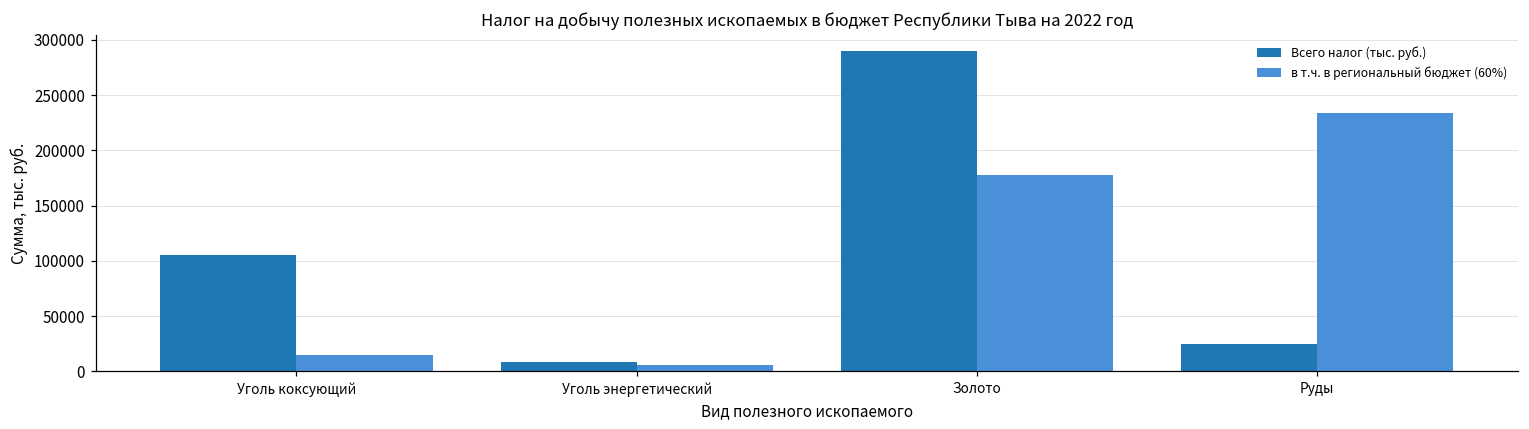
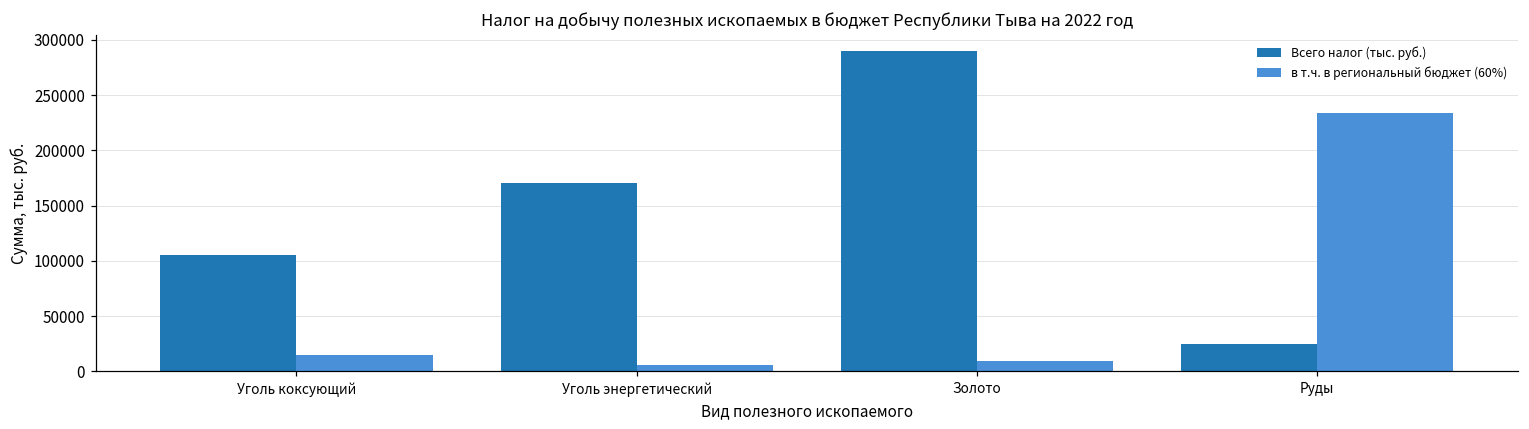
Всего налог (тыс. руб.), Уголь энергетический: 9000 -> 171000
в т.ч. в региональный бюджет (60%), Золото: 177000 -> 9000
